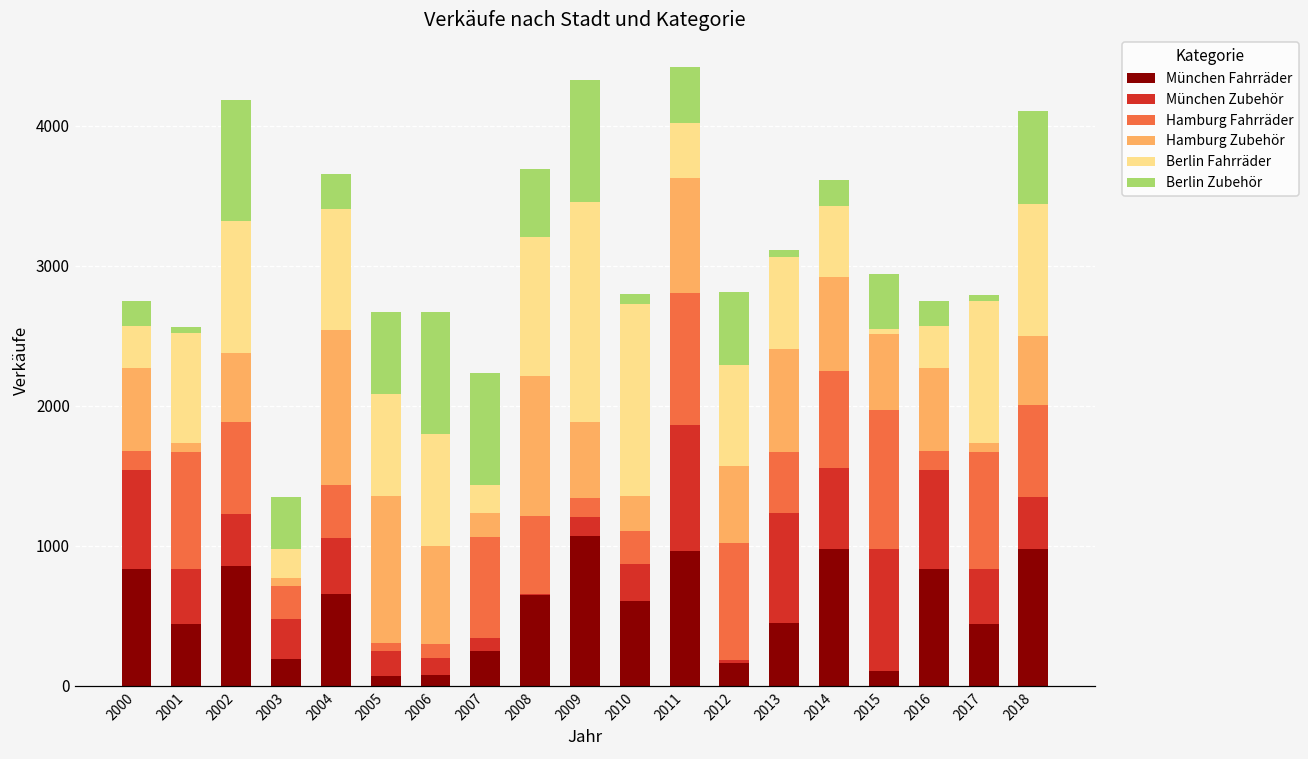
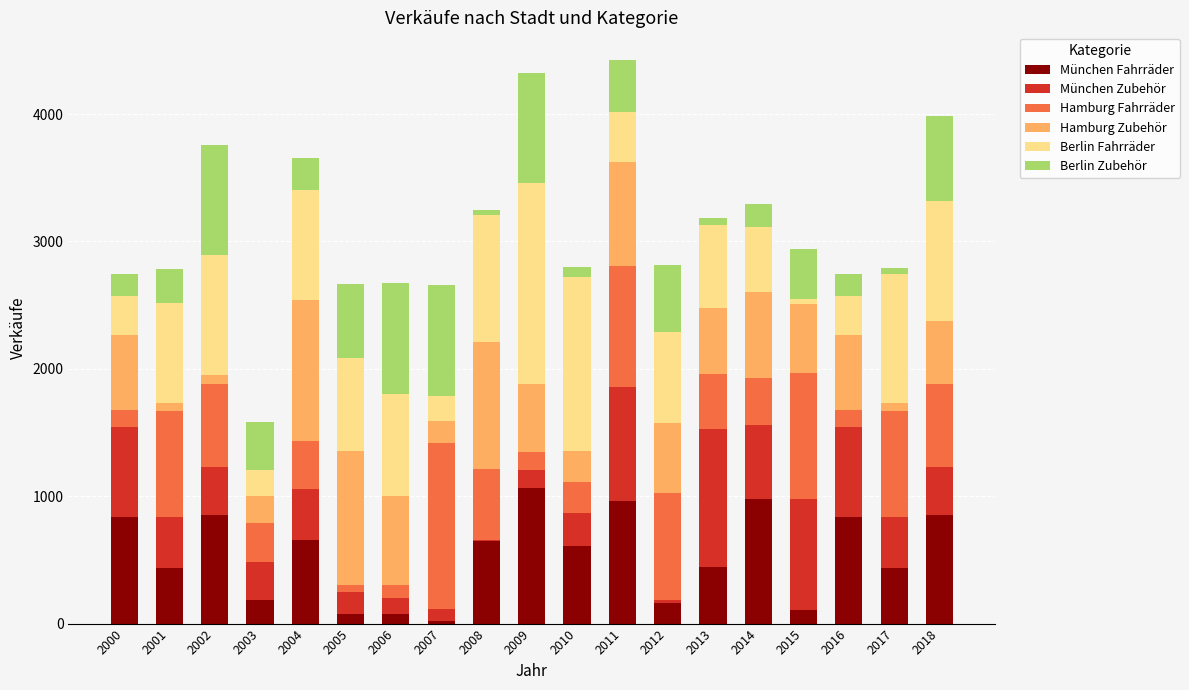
Berlin Zubehör, 2001: 50 -> 260
Hamburg Zubehör, 2002: 490 -> 70
Hamburg Fahrräder, 2003: 230 -> 310
Hamburg Zubehör, 2003: 60 -> 210
München Fahrräder, 2007: 250 -> 20
Hamburg Fahrräder, 2007: 720 -> 1300
Berlin Zubehör, 2007: 800 -> 870
Berlin Zubehör, 2008: 480 -> 40
München Zubehör, 2013: 790 -> 1080
Hamburg Zubehör, 2013: 740 -> 520
Hamburg Fahrräder, 2014: 690 -> 370
München Fahrräder, 2018: 980 -> 850
